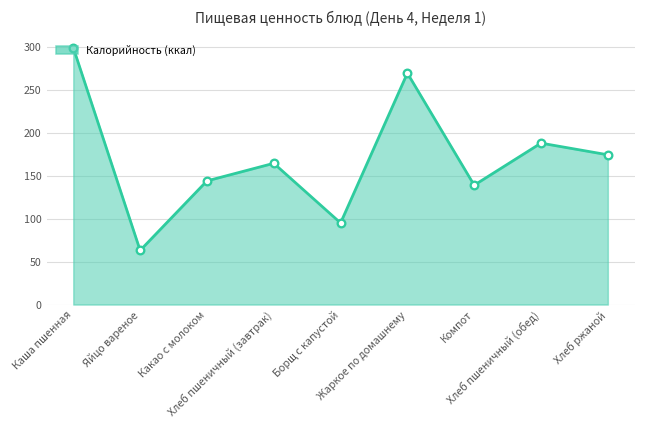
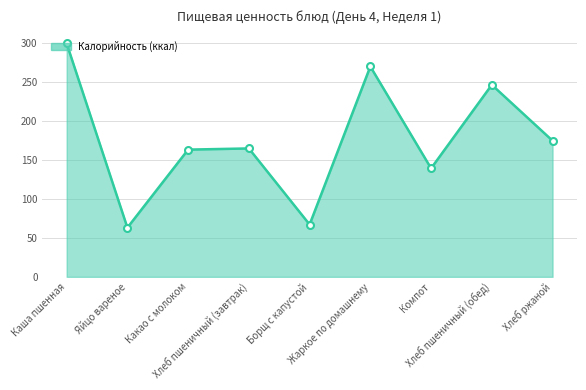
Какао с молоком: 140 -> 160
Борщ с капустой: 100 -> 70
Хлеб пшеничный (обед): 190 -> 250
